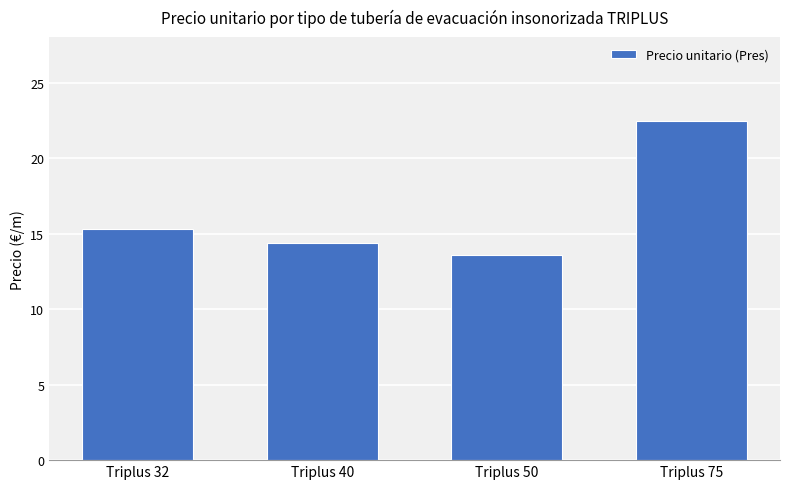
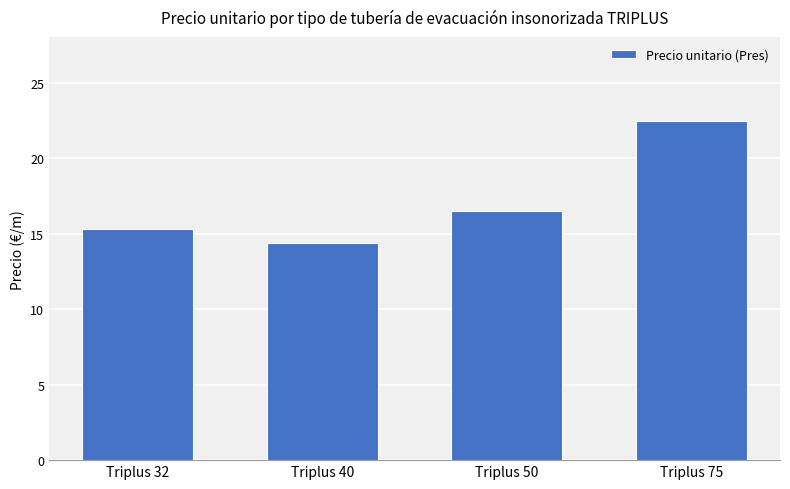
Triplus 50: 13.6 -> 16.5
